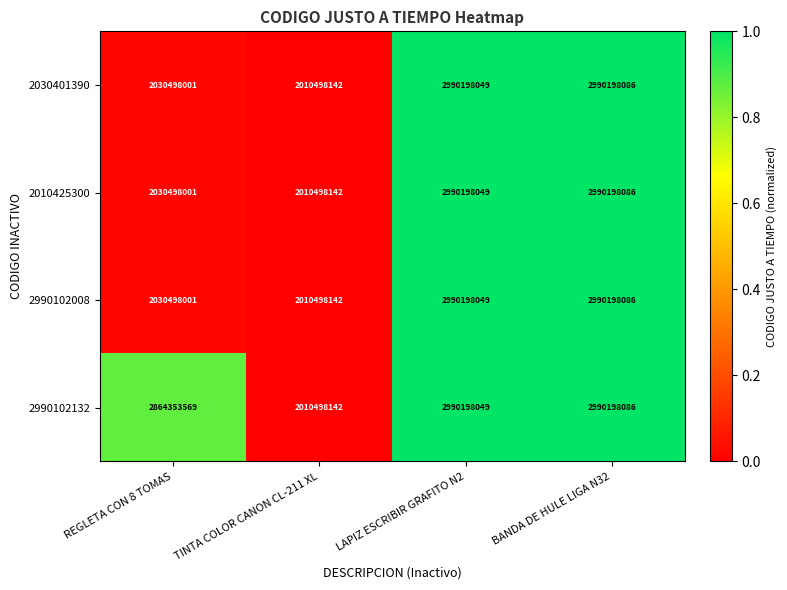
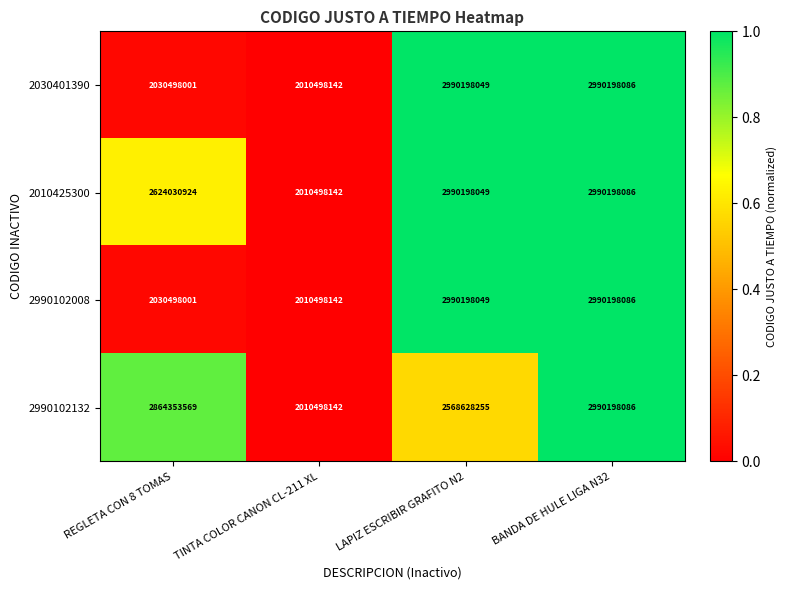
2010425300, REGLETA CON 8 TOMAS: 2030498001 -> 2624030924
2990102132, LAPIZ ESCRIBIR GRAFITO N2: 2990198049 -> 2568628255
